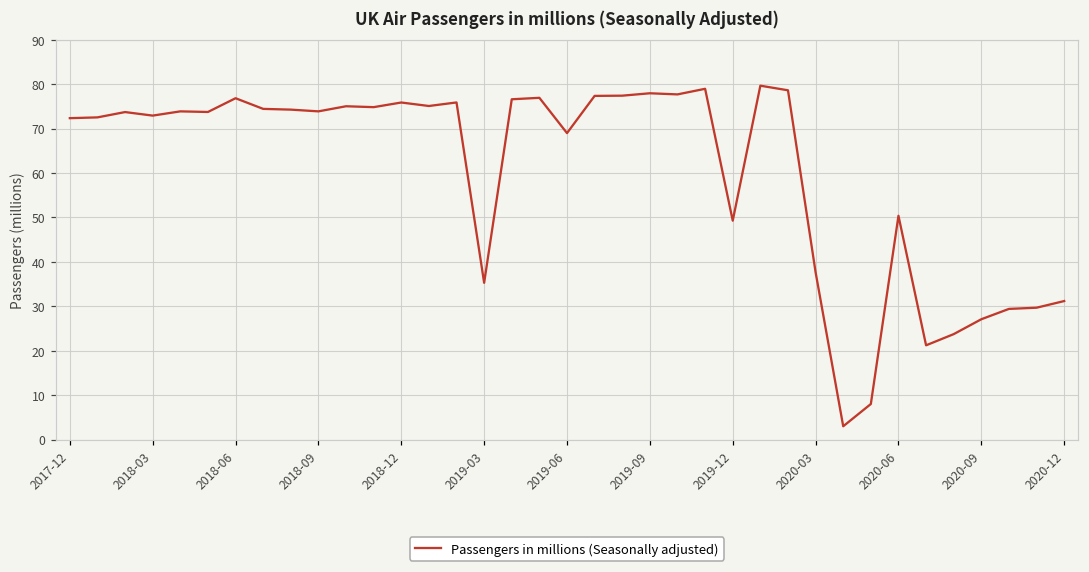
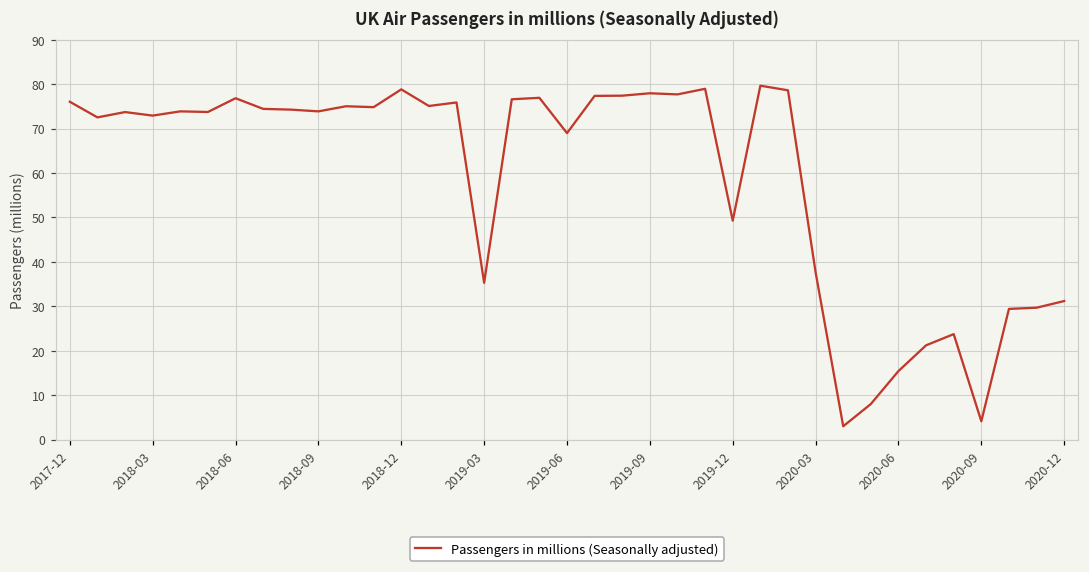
2017-12: 72 -> 76
2018-12: 76 -> 79
2020-06: 50 -> 15
2020-09: 27 -> 4
